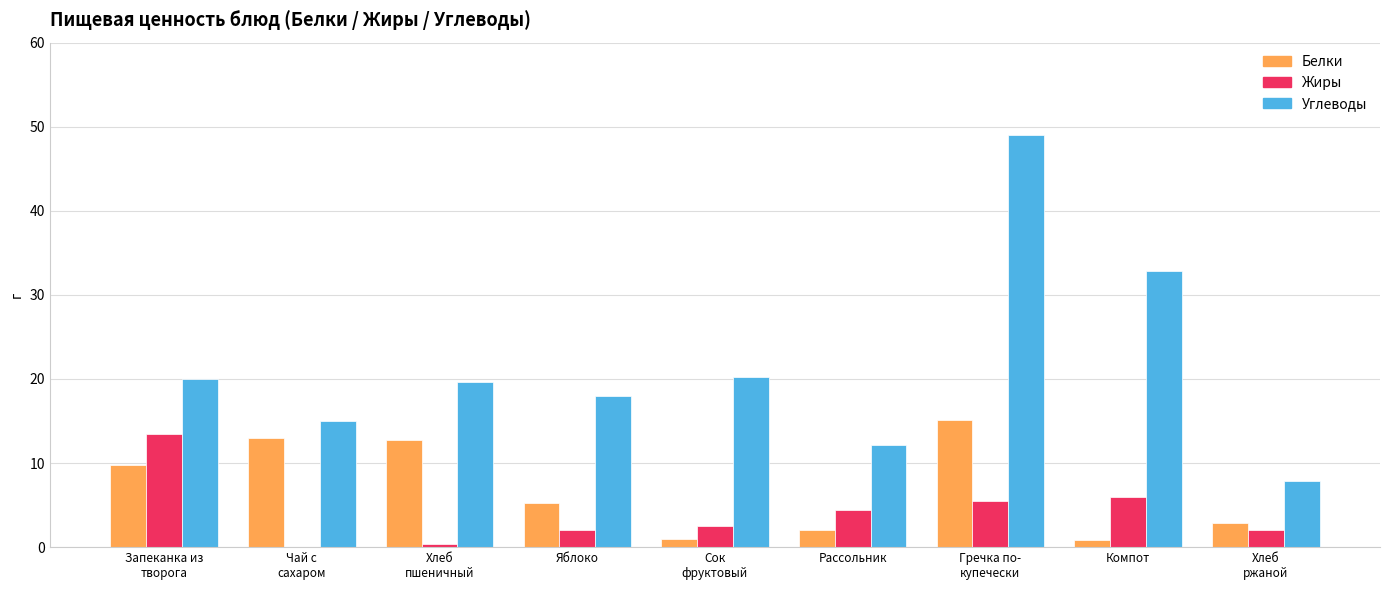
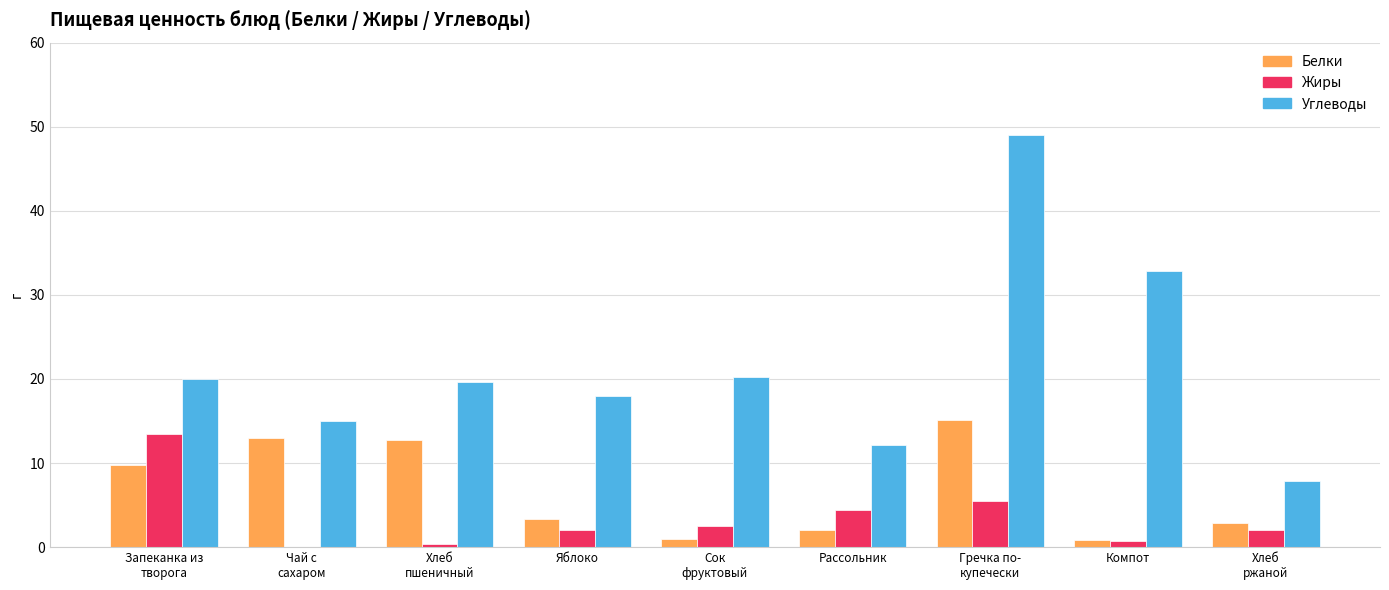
Белки, Яблоко: 5 -> 3
Жиры, Компот: 6 -> 1
